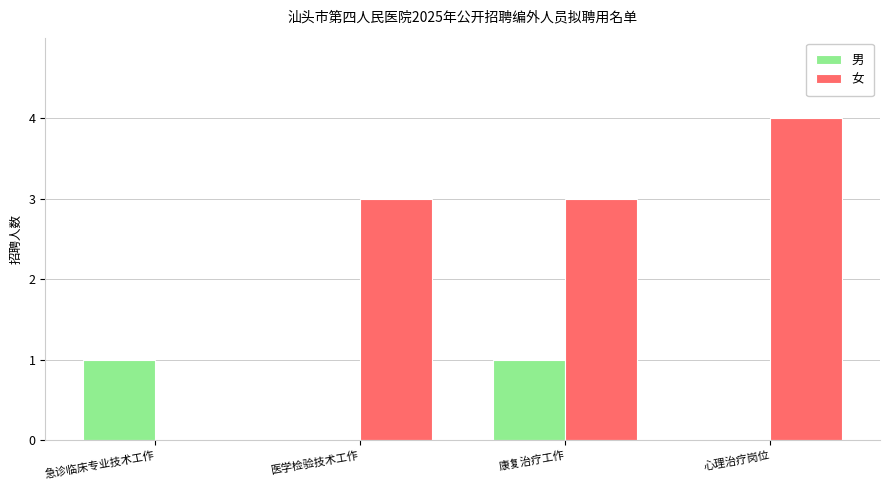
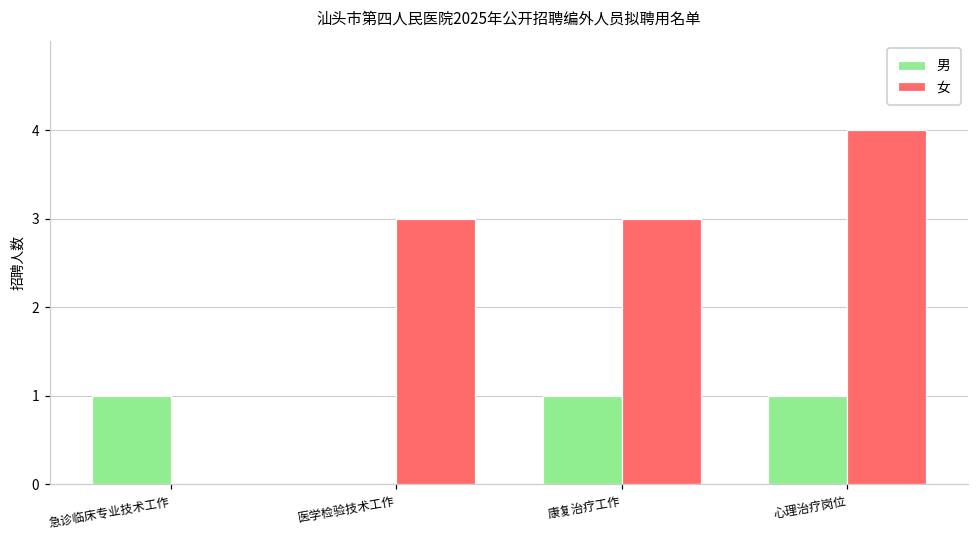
男, 心理治疗岗位: 0 -> 1
